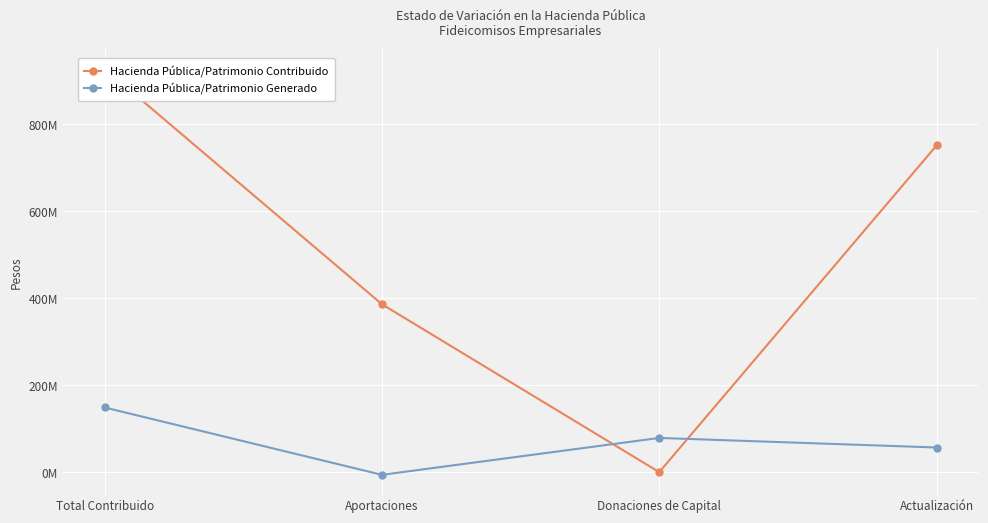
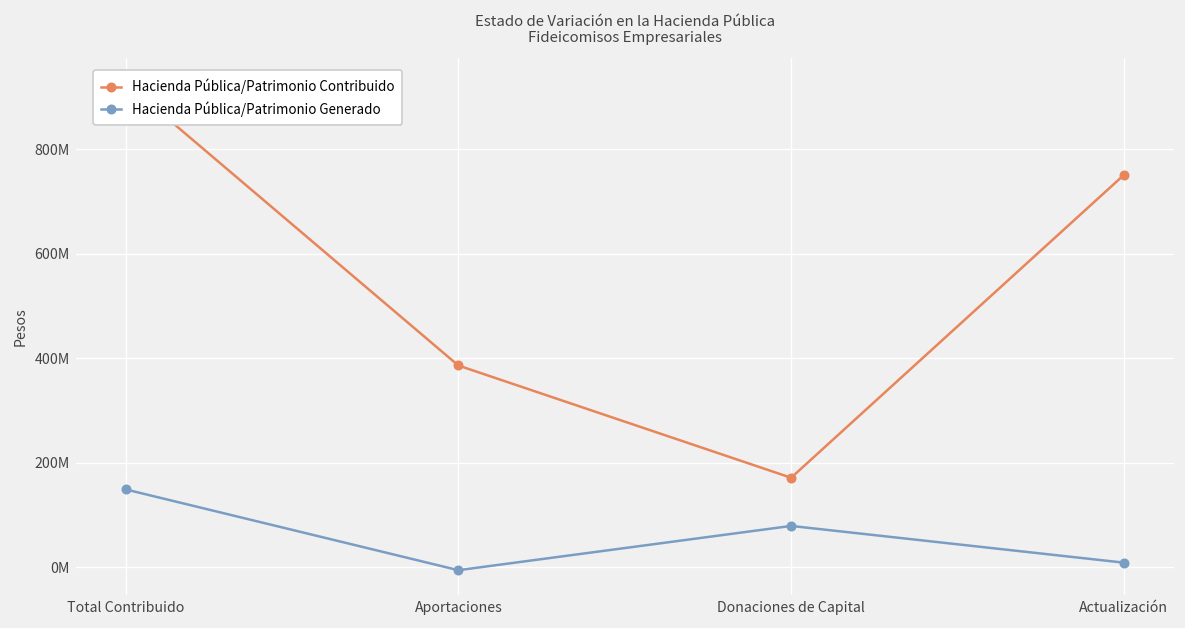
Hacienda Pública/Patrimonio Contribuido, Donaciones de Capital: 0 -> 170000000
Hacienda Pública/Patrimonio Generado, Actualización: 60000000 -> 10000000
